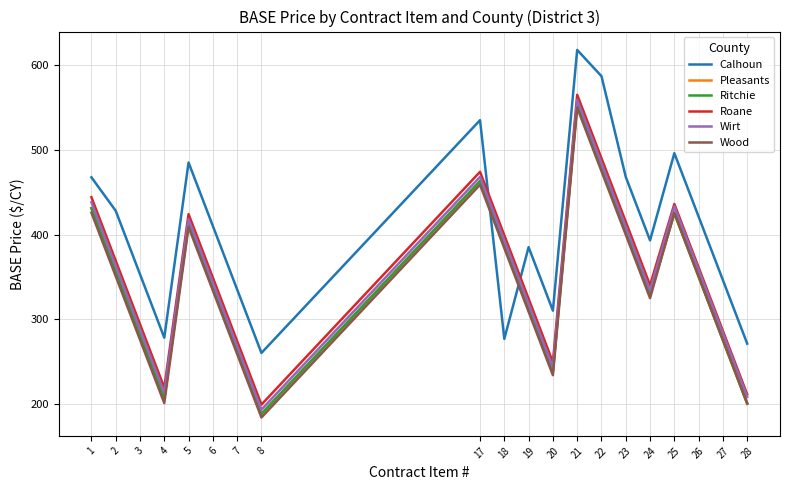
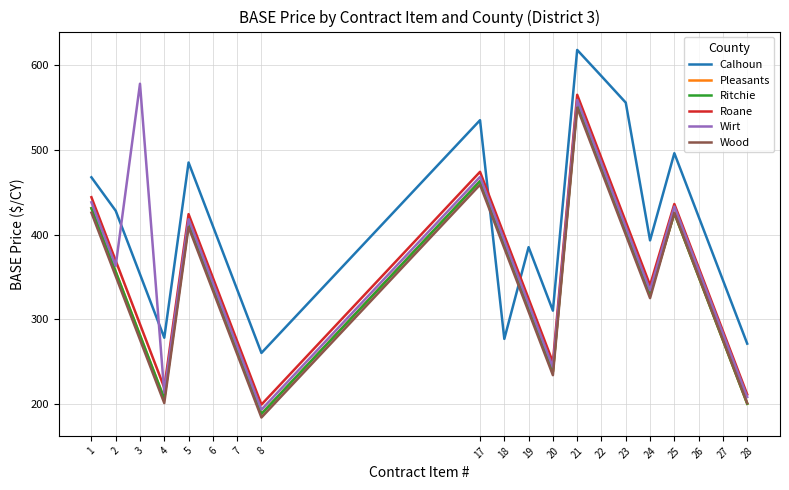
Wirt, 3: 290 -> 580
Calhoun, 23: 470 -> 560
